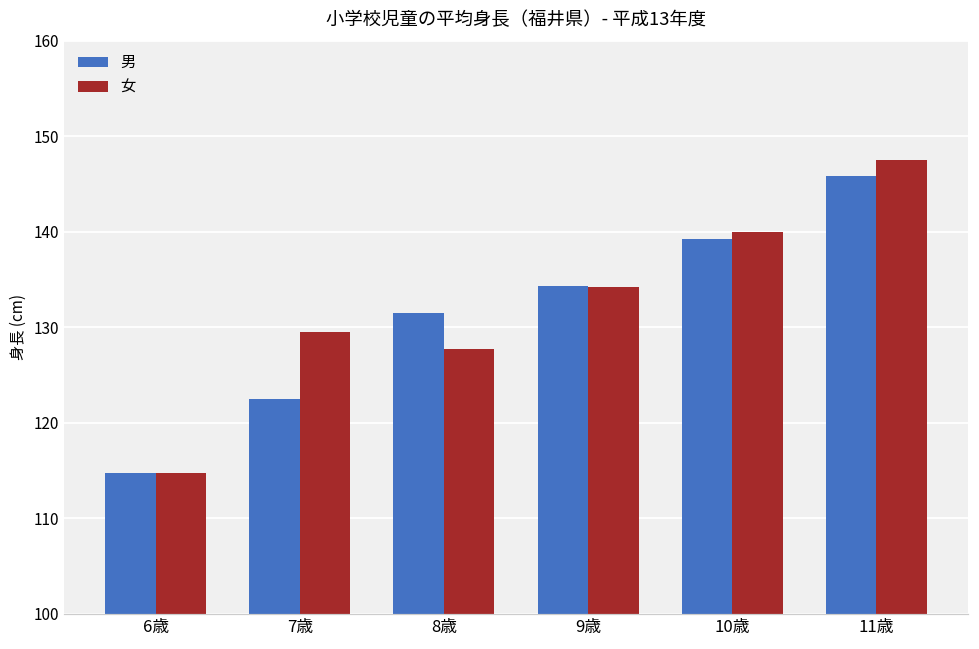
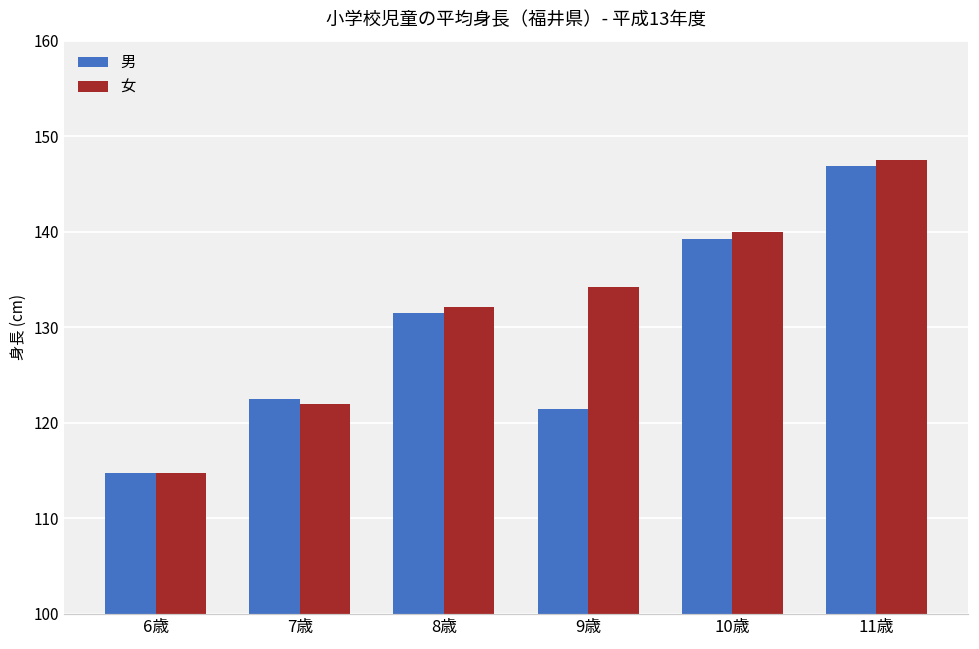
女, 7歳: 130 -> 122
女, 8歳: 128 -> 132
男, 9歳: 134 -> 121
男, 11歳: 146 -> 147
